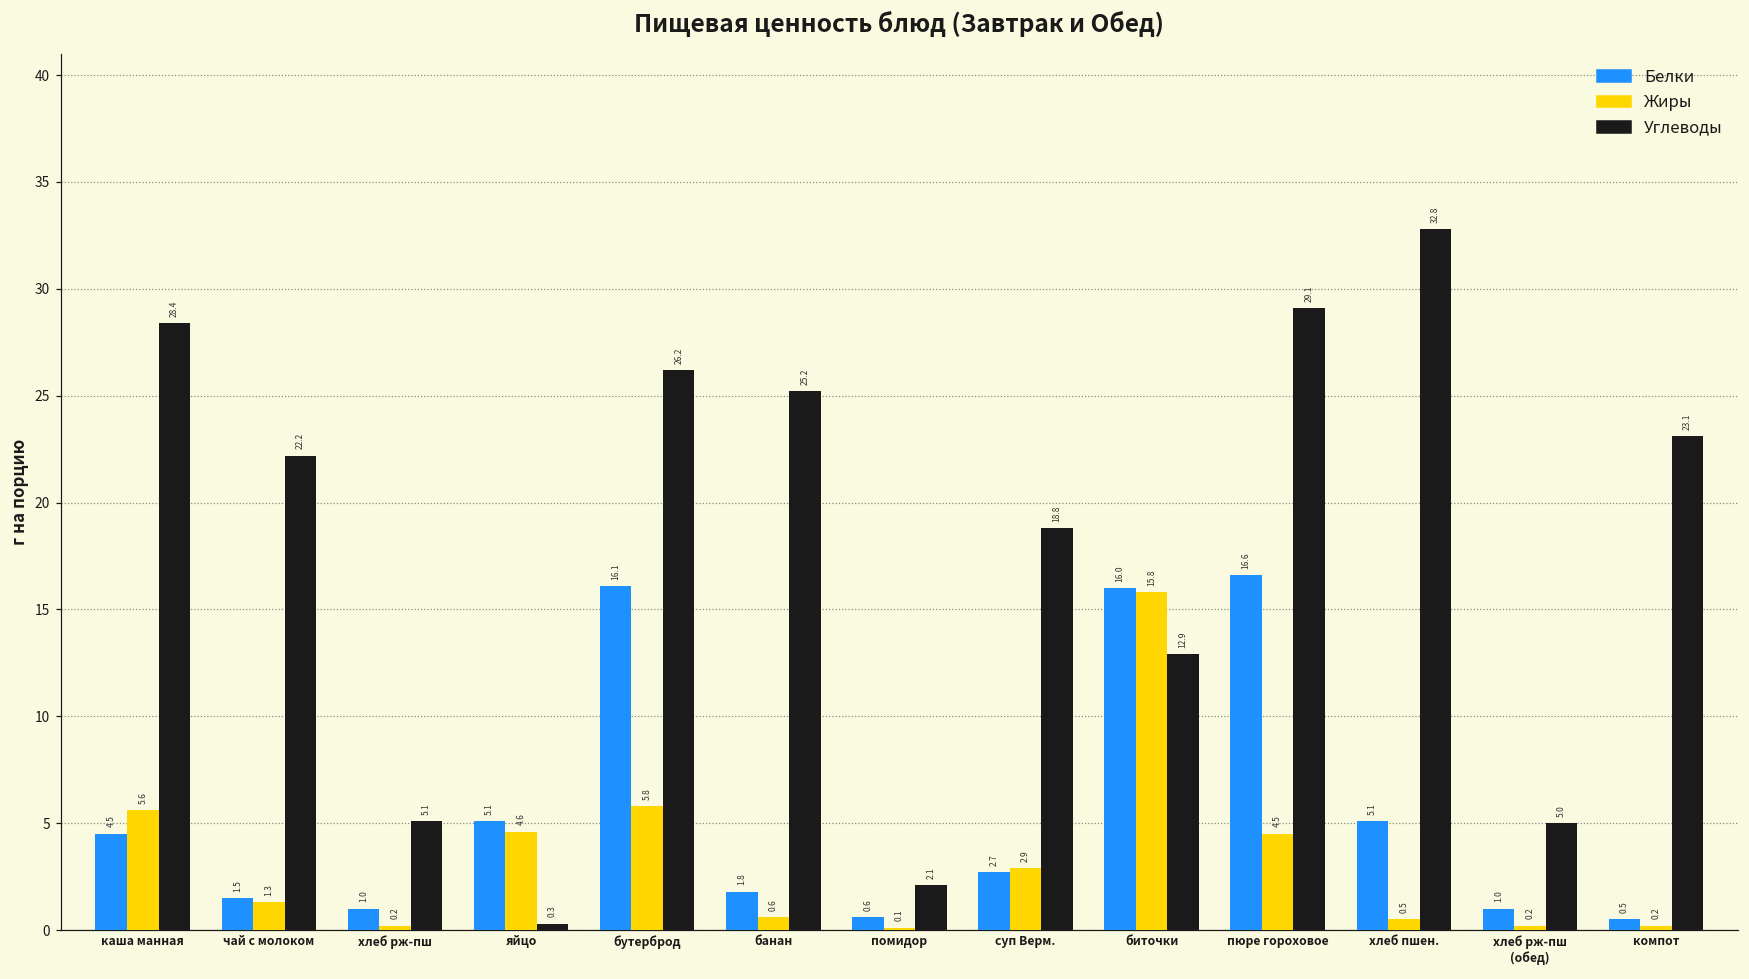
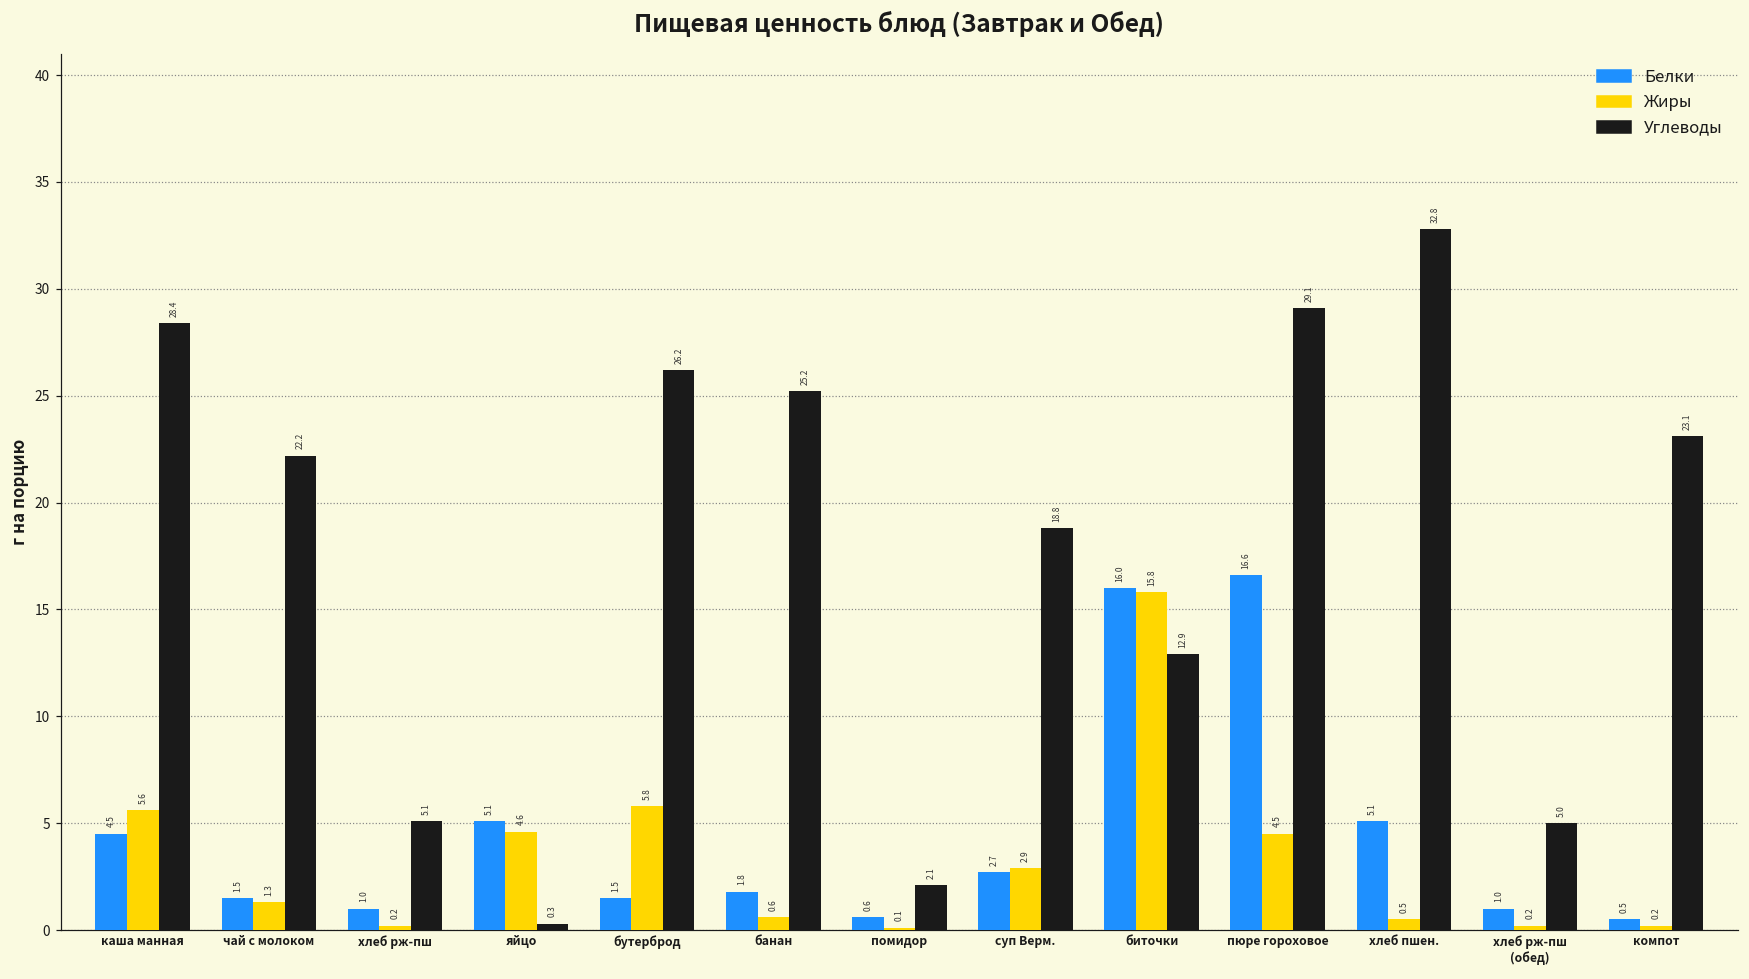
Белки, бутерброд: 16.1 -> 1.5
